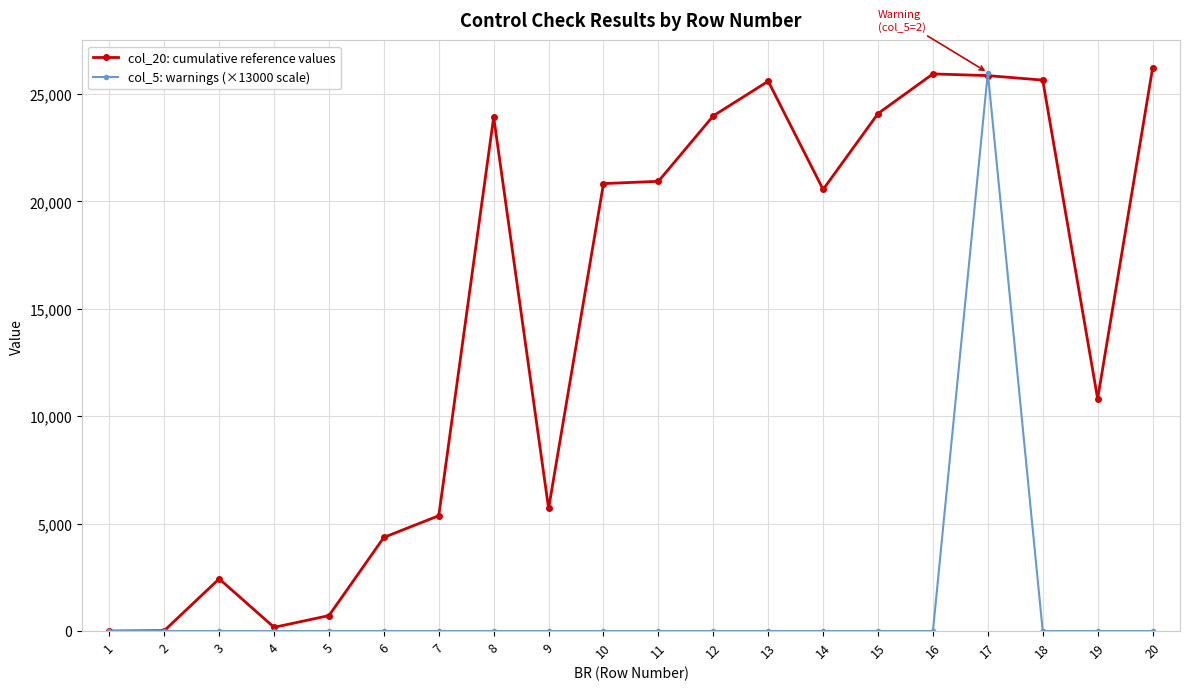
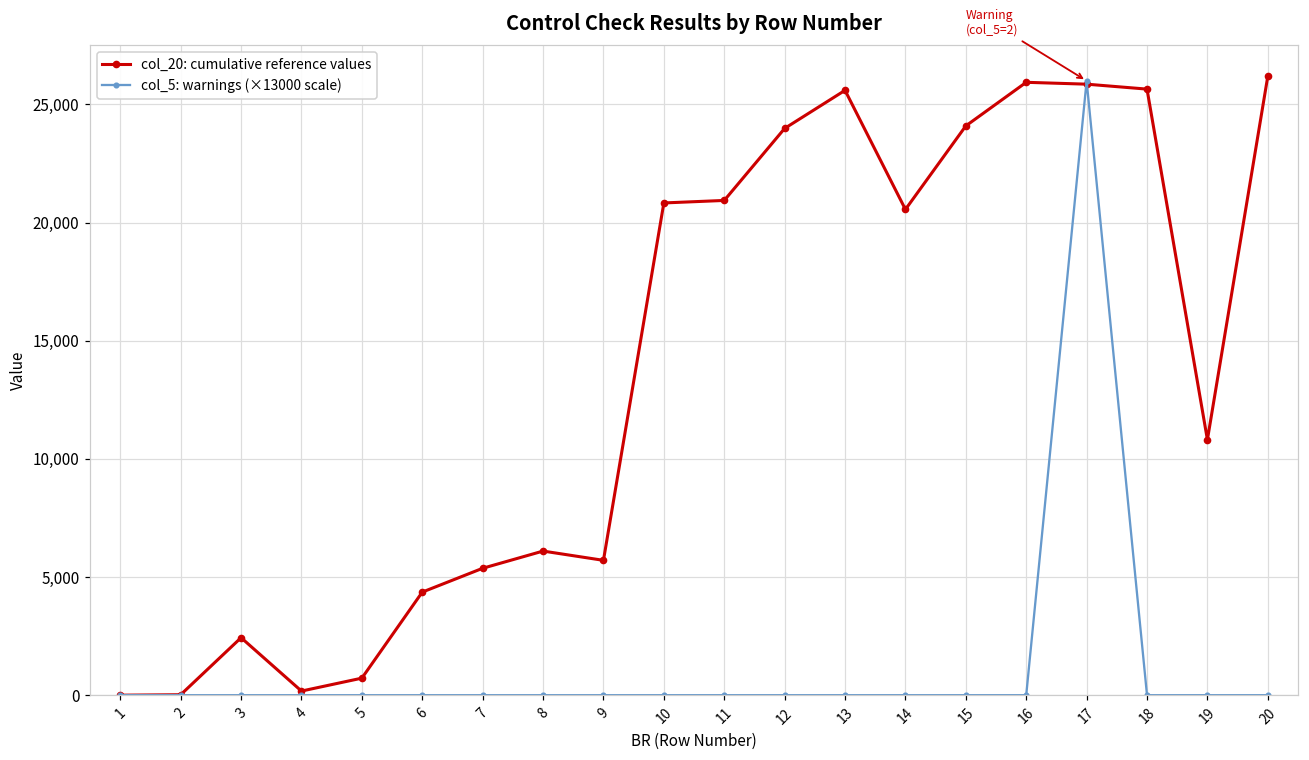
col_20: cumulative reference values, 8: 23,900 -> 6,100
